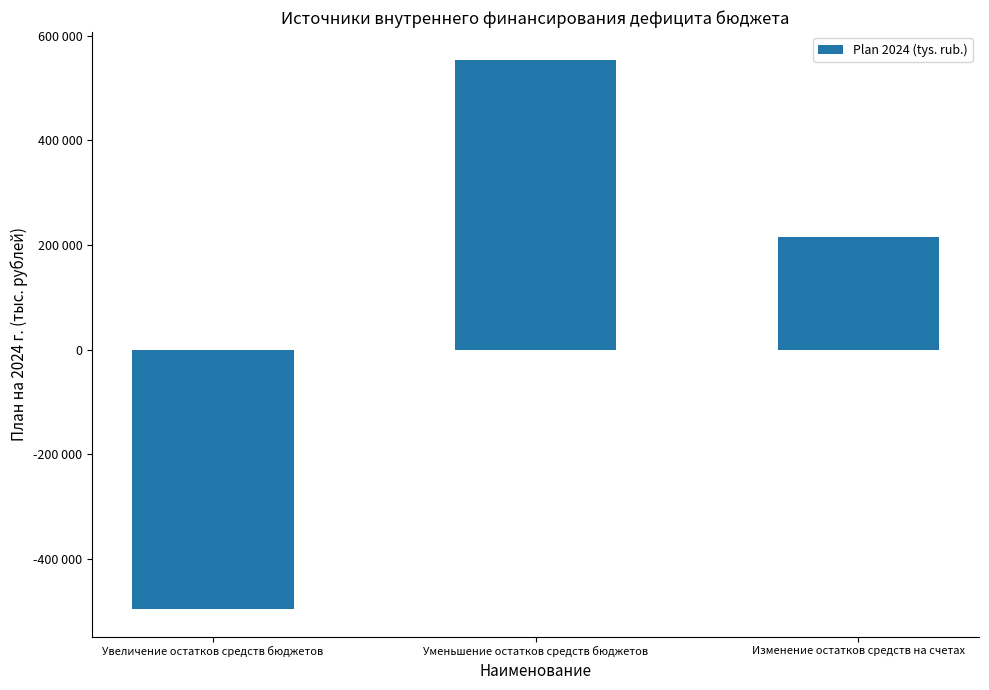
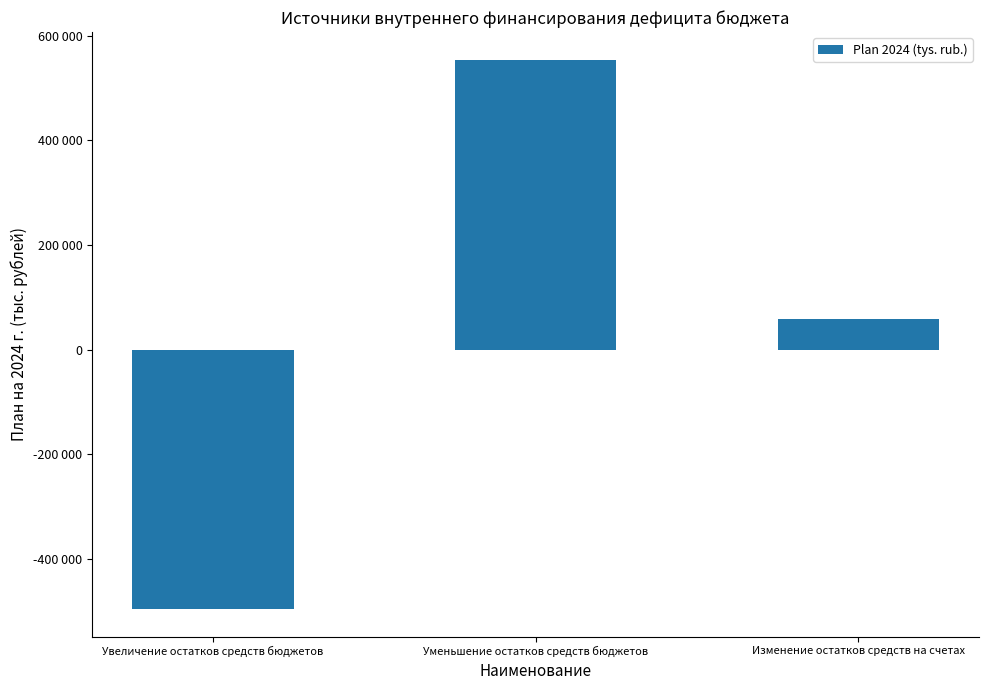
Изменение остатков средств на счетах: 210000 -> 60000
